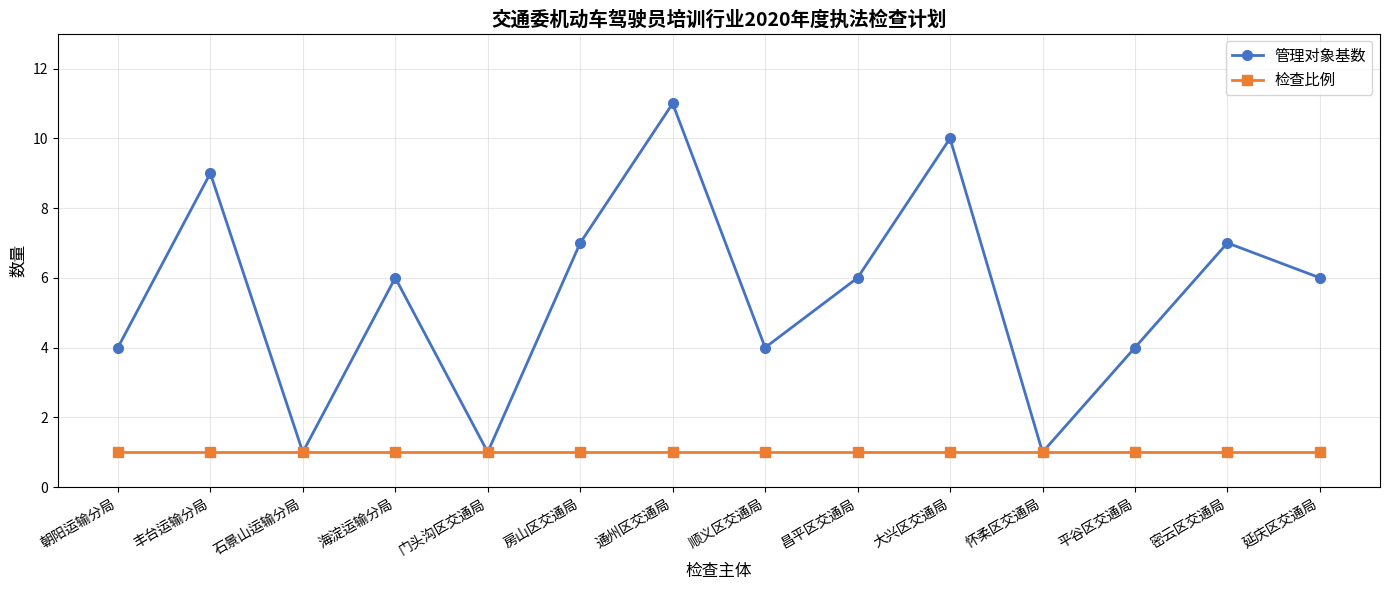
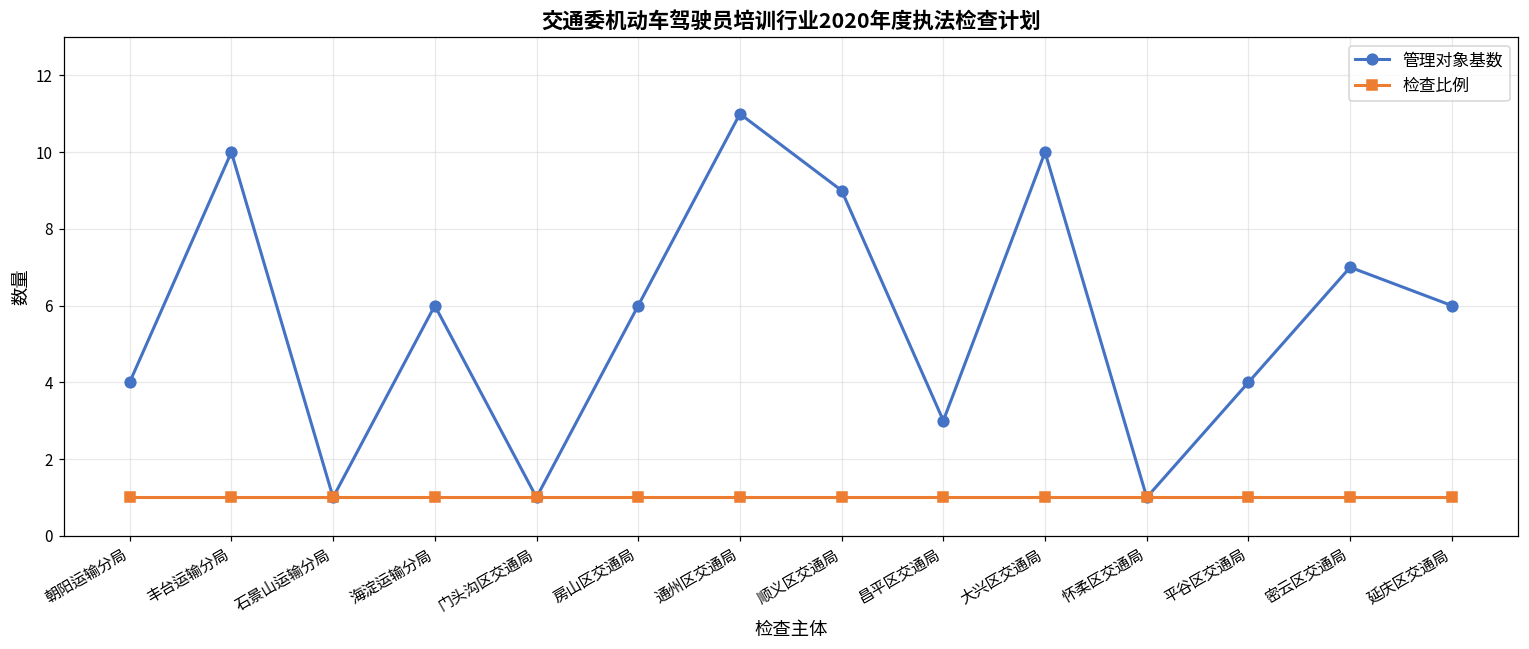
管理对象基数, 丰台运输分局: 9 -> 10
管理对象基数, 房山区交通局: 7 -> 6
管理对象基数, 顺义区交通局: 4 -> 9
管理对象基数, 昌平区交通局: 6 -> 3
